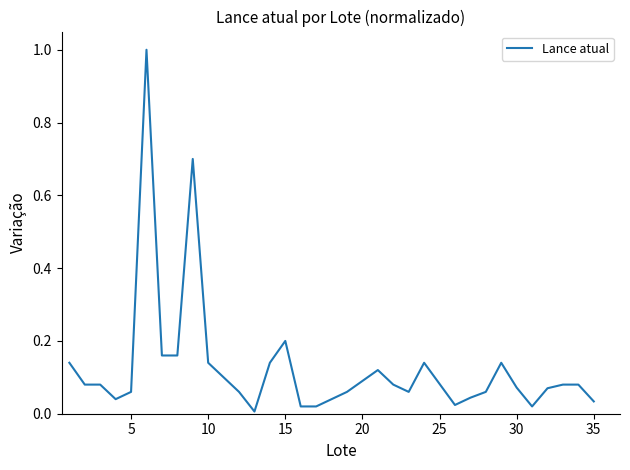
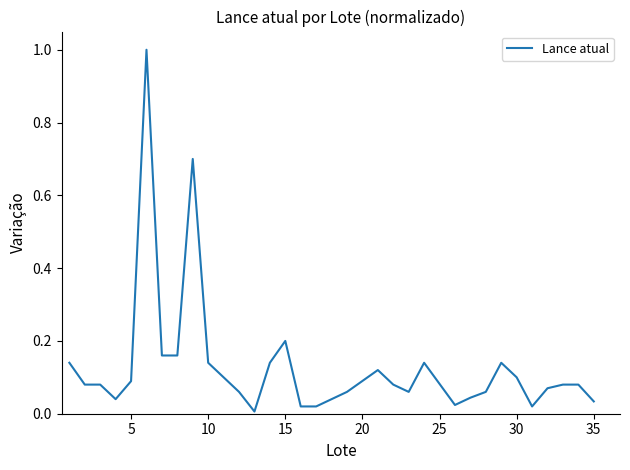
5: 0.06 -> 0.09
30: 0.07 -> 0.10
